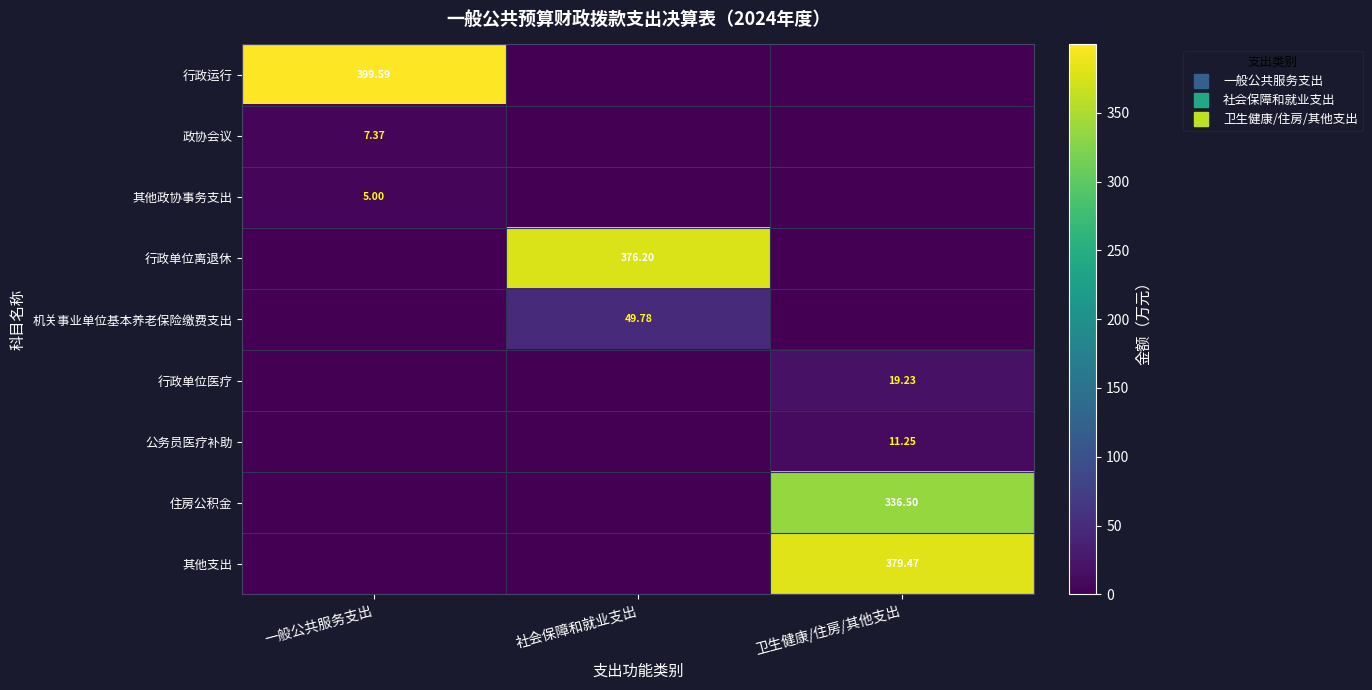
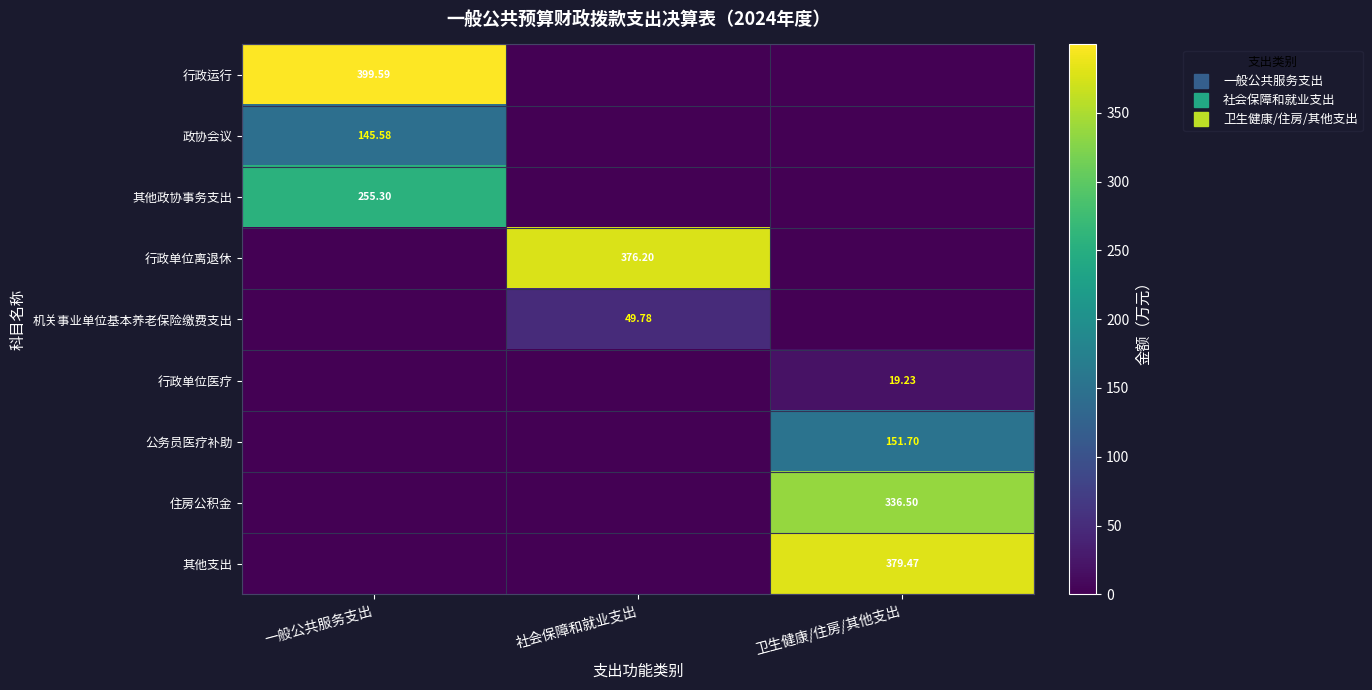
政协会议, 一般公共服务支出: 7.37 -> 145.58
其他政协事务支出, 一般公共服务支出: 5.00 -> 255.30
公务员医疗补助, 卫生健康/住房/其他支出: 11.25 -> 151.70
